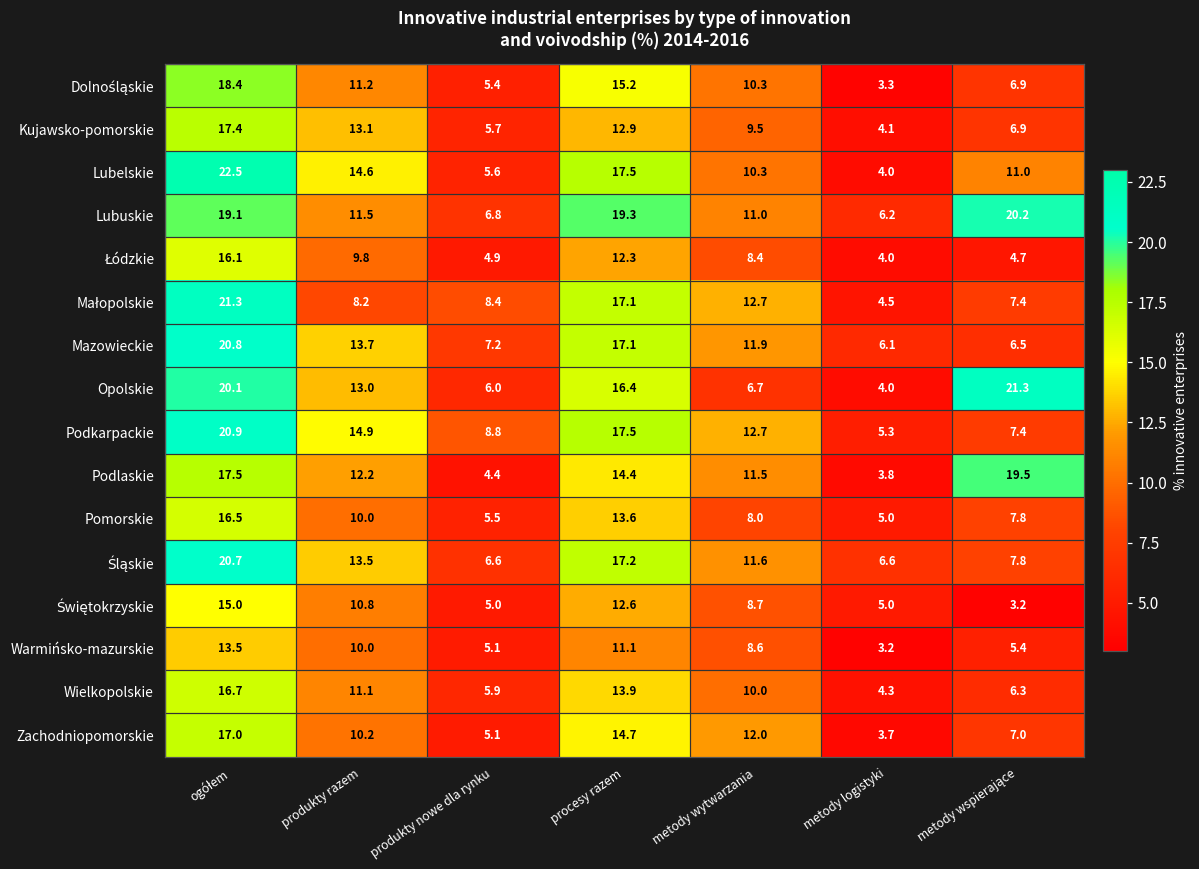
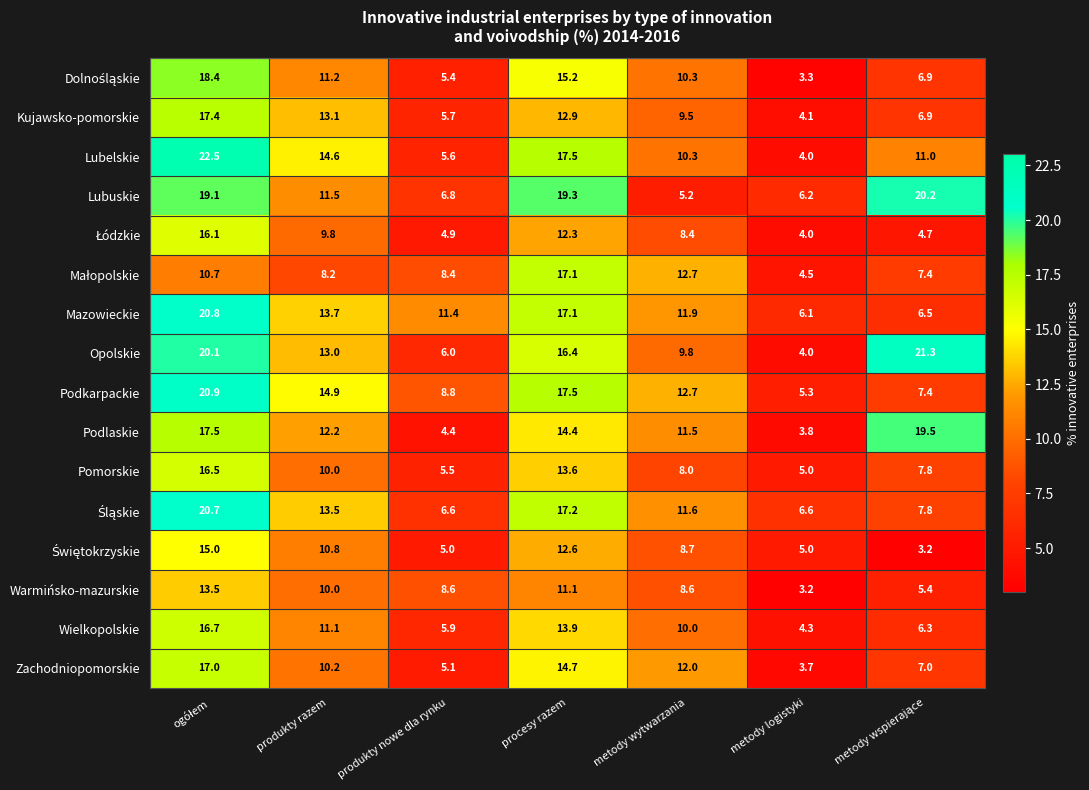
Lubuskie, metody wytwarzania: 11.0 -> 5.2
Małopolskie, ogółem: 21.3 -> 10.7
Mazowieckie, produkty nowe dla rynku: 7.2 -> 11.4
Opolskie, metody wytwarzania: 6.7 -> 9.8
Warmińsko-mazurskie, produkty nowe dla rynku: 5.1 -> 8.6
